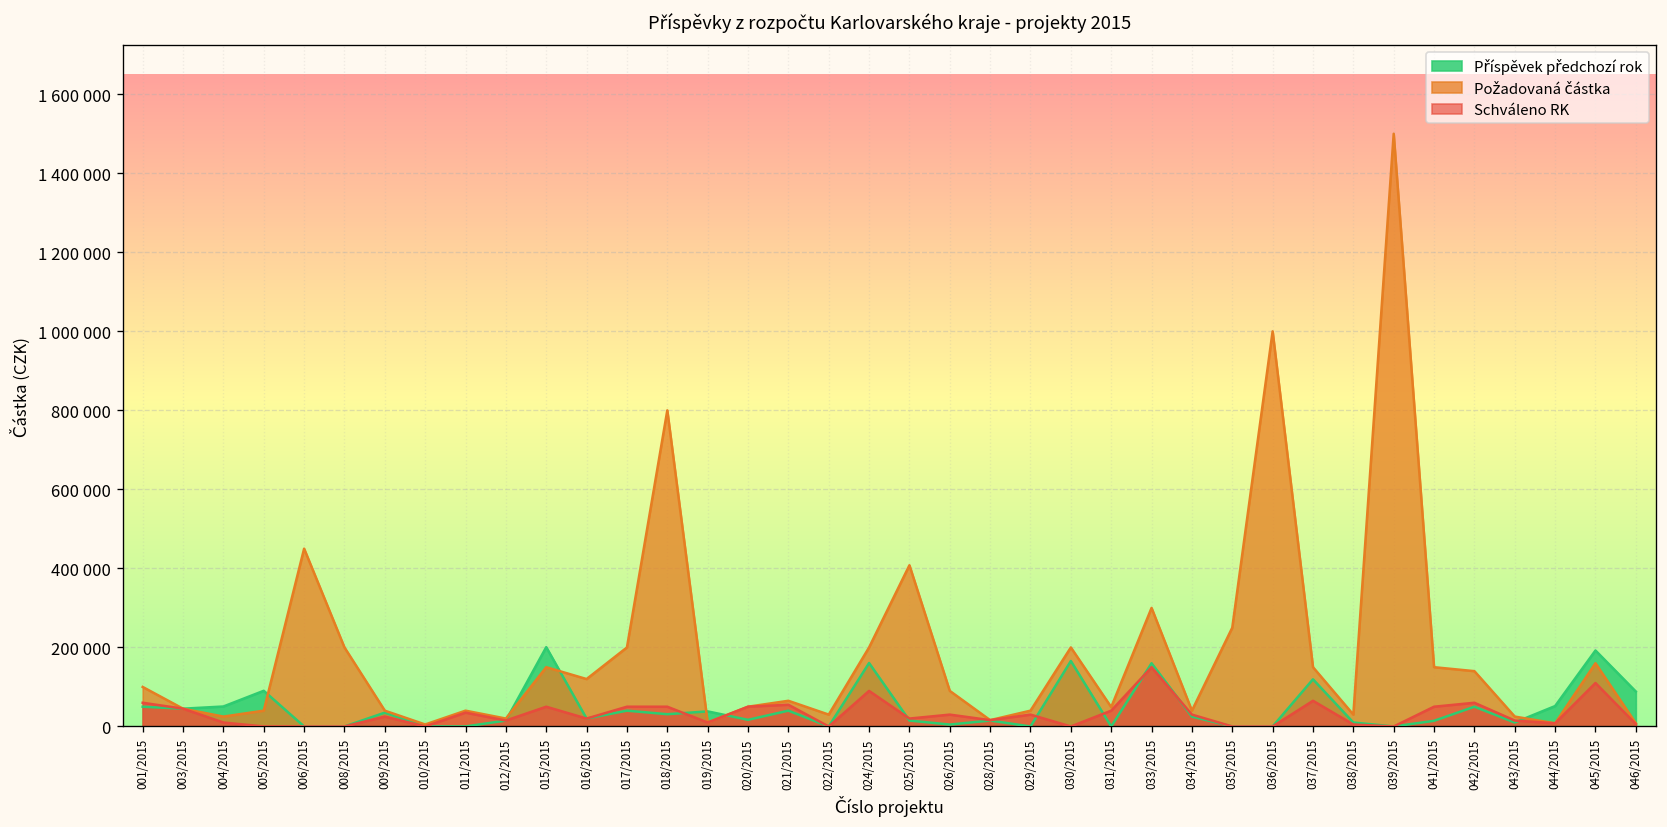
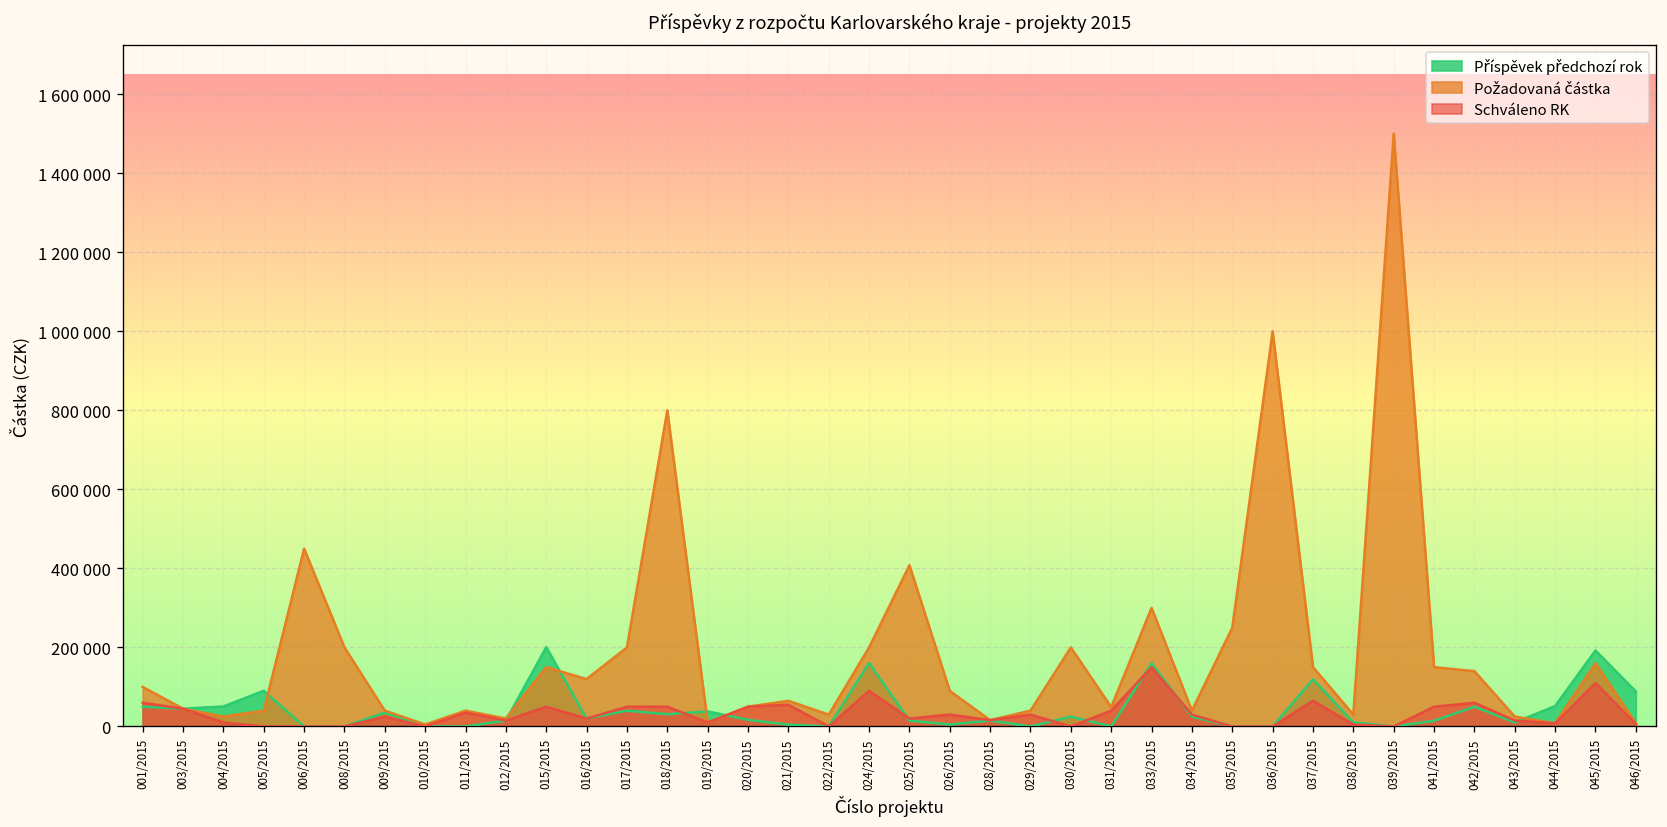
Příspěvek předchozí rok, 021/2015: 40000 -> 0
Příspěvek předchozí rok, 030/2015: 170000 -> 30000
